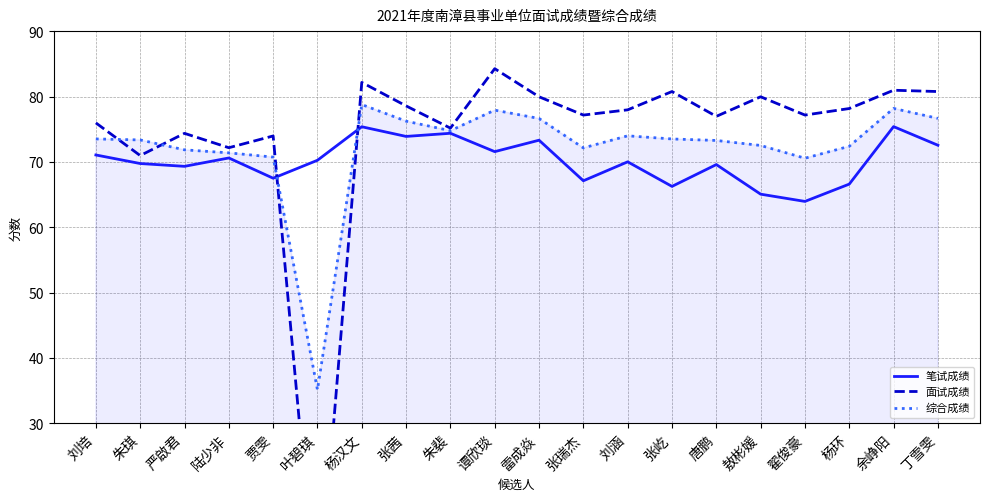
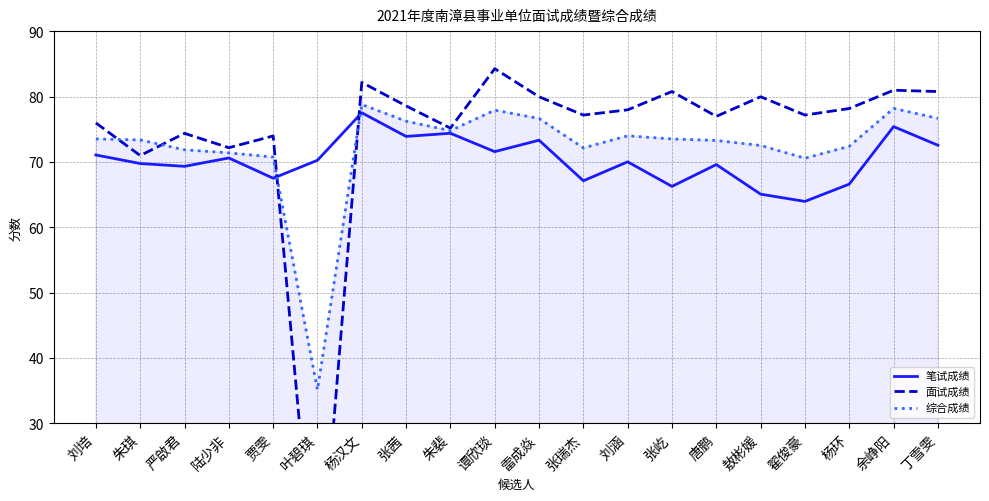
笔试成绩, 杨汉文: 75 -> 78
